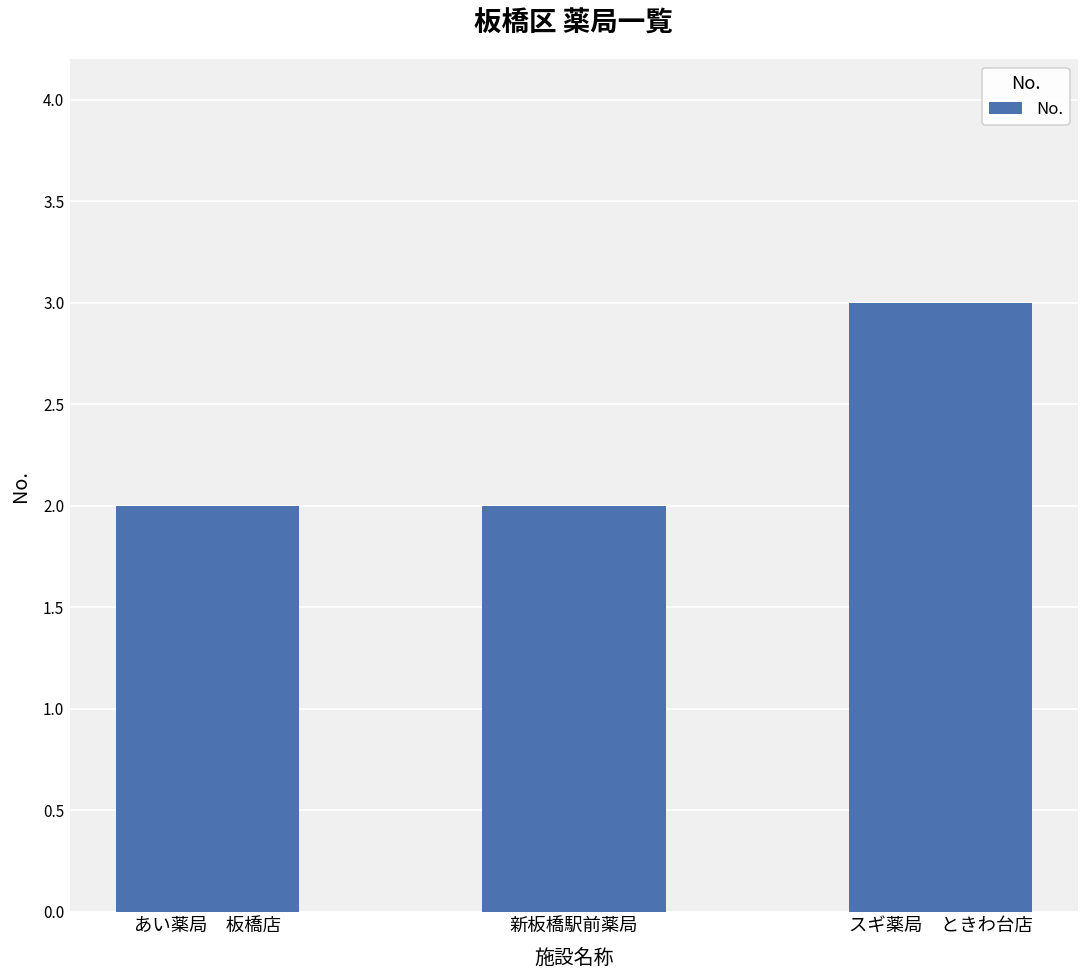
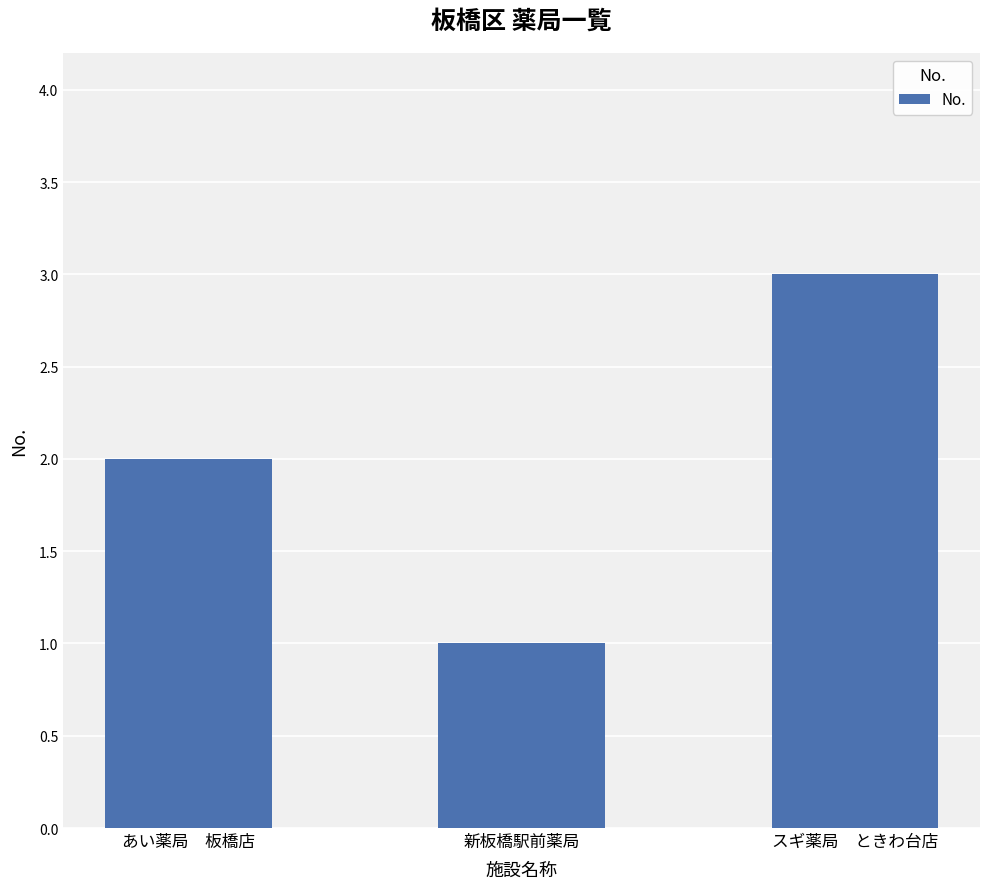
新板橋駅前薬局: 2 -> 1
